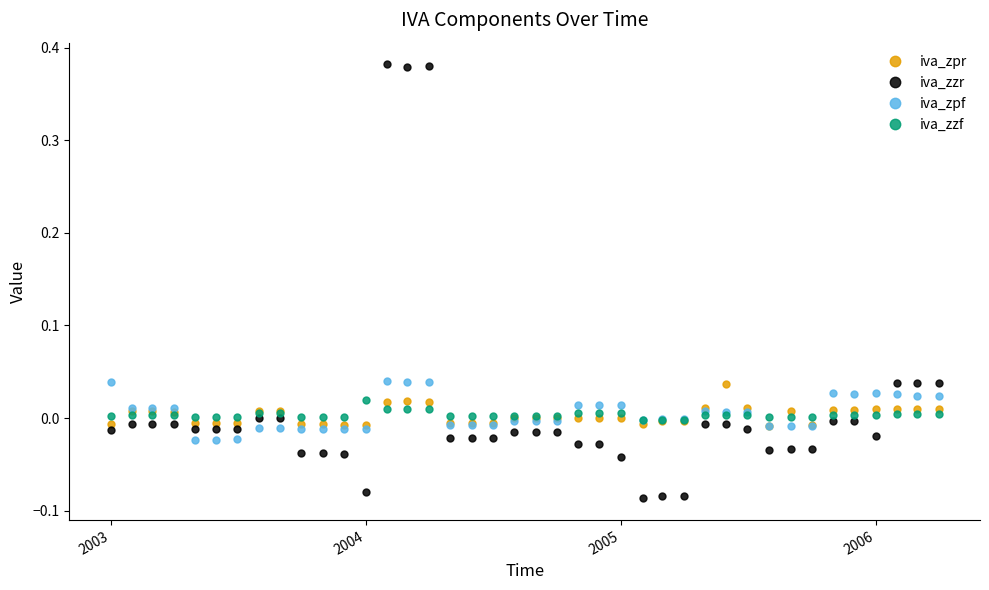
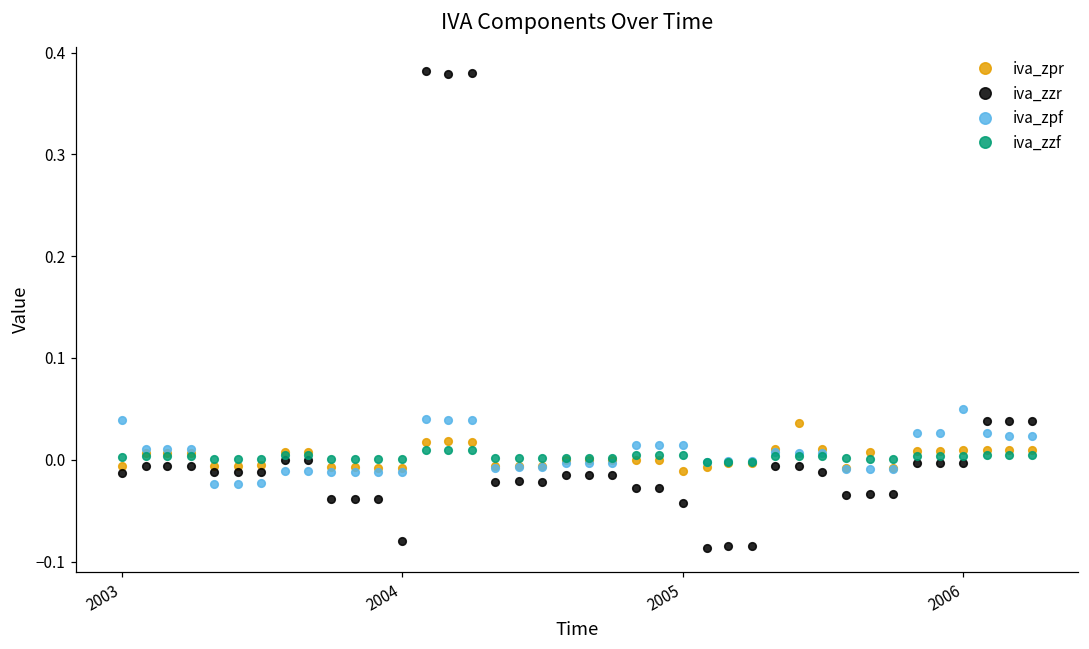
iva_zzf, 2004: 0.02 -> 0.00
iva_zpr, 2005: 0.00 -> -0.01
iva_zzr, 2006: -0.02 -> 0.00
iva_zpf, 2006: 0.03 -> 0.05
